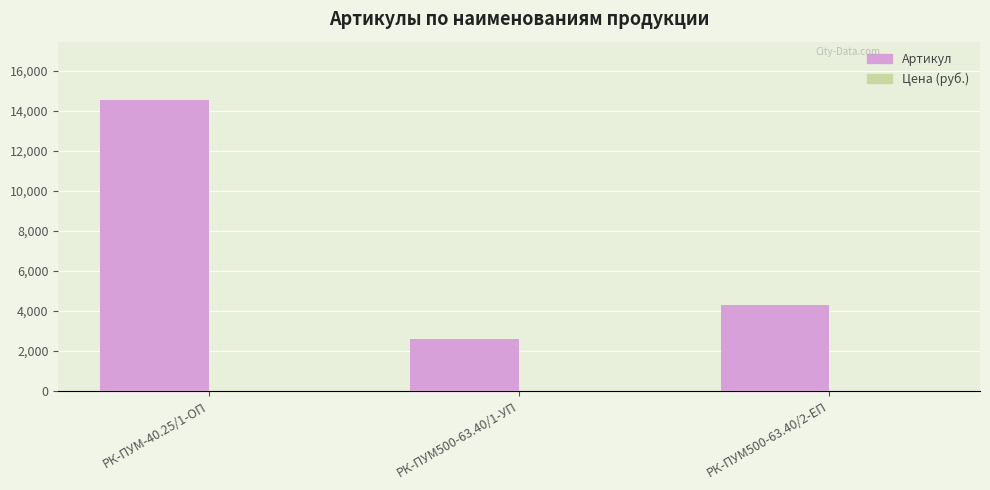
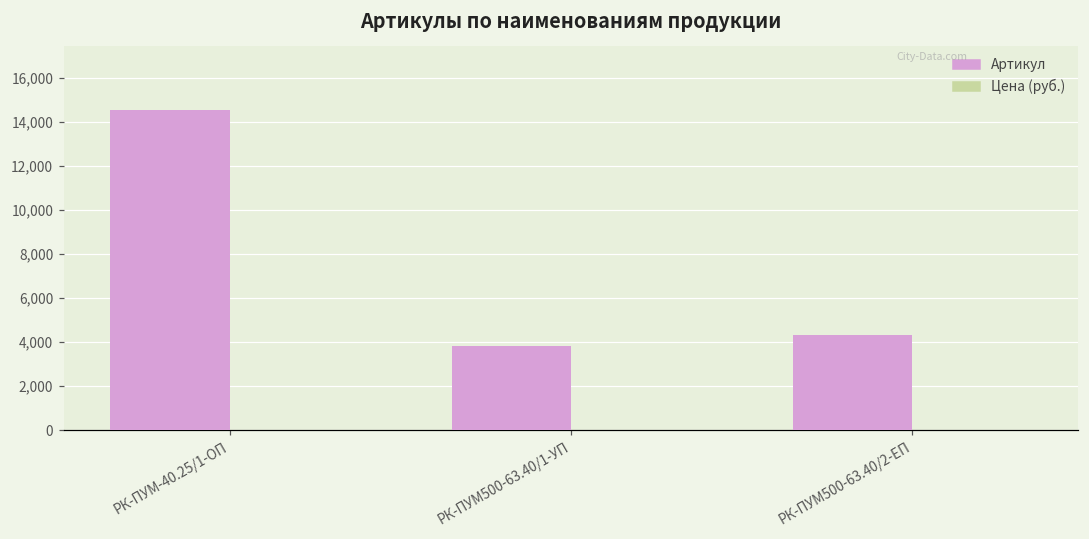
Артикул, РК-ПУМ500-63.40/1-УП: 2,600 -> 3,800
